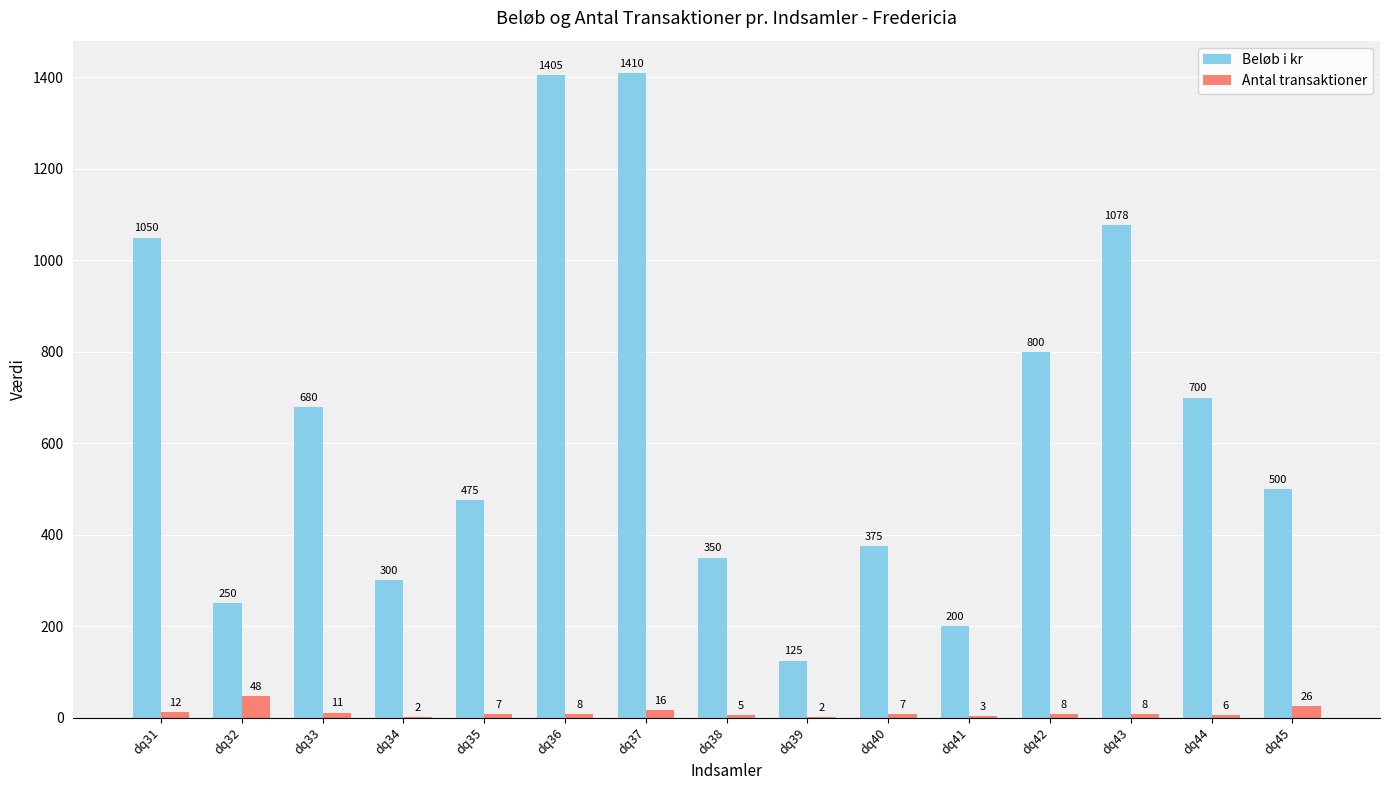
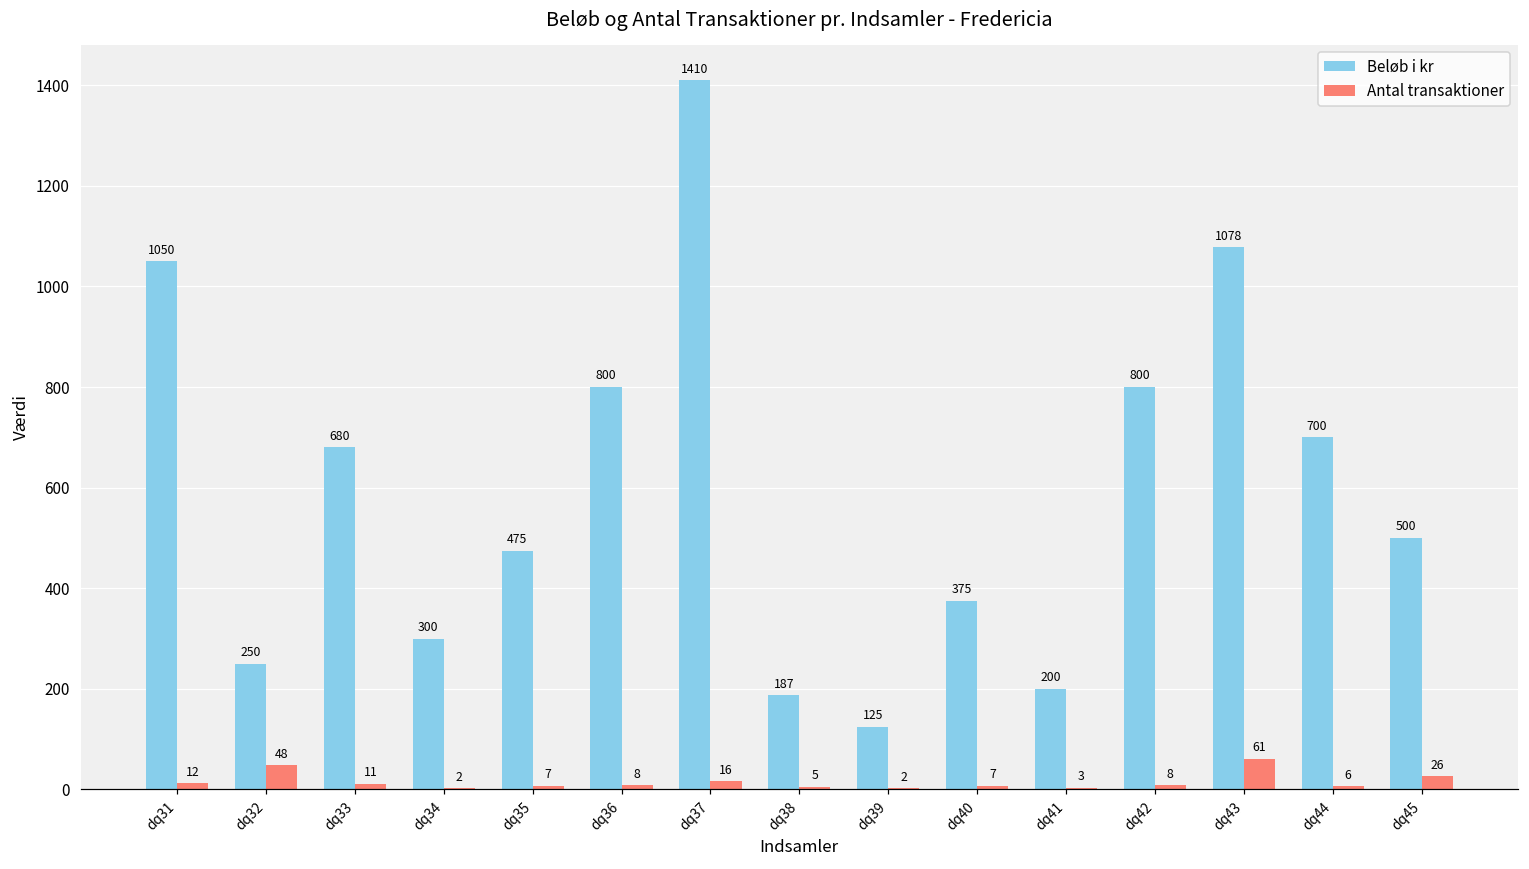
Beløb i kr, dq36: 1405 -> 800
Beløb i kr, dq38: 350 -> 187
Antal transaktioner, dq43: 8 -> 61
